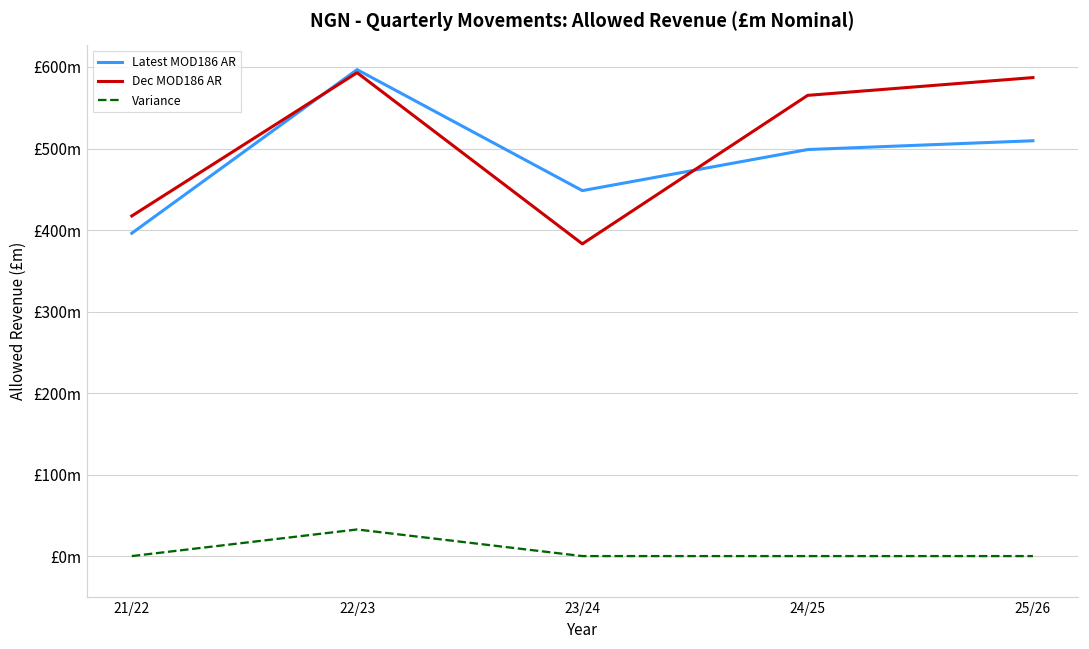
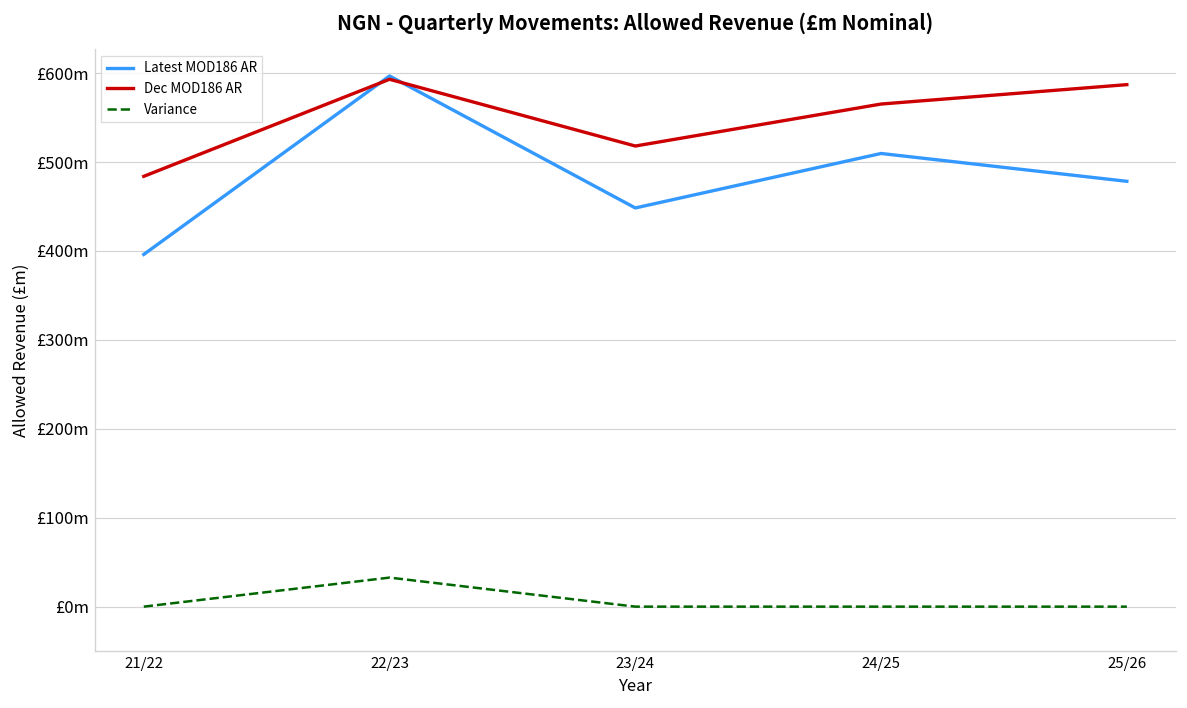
Dec MOD186 AR, 21/22: £420m -> £480m
Dec MOD186 AR, 23/24: £380m -> £520m
Latest MOD186 AR, 24/25: £500m -> £510m
Latest MOD186 AR, 25/26: £510m -> £480m
